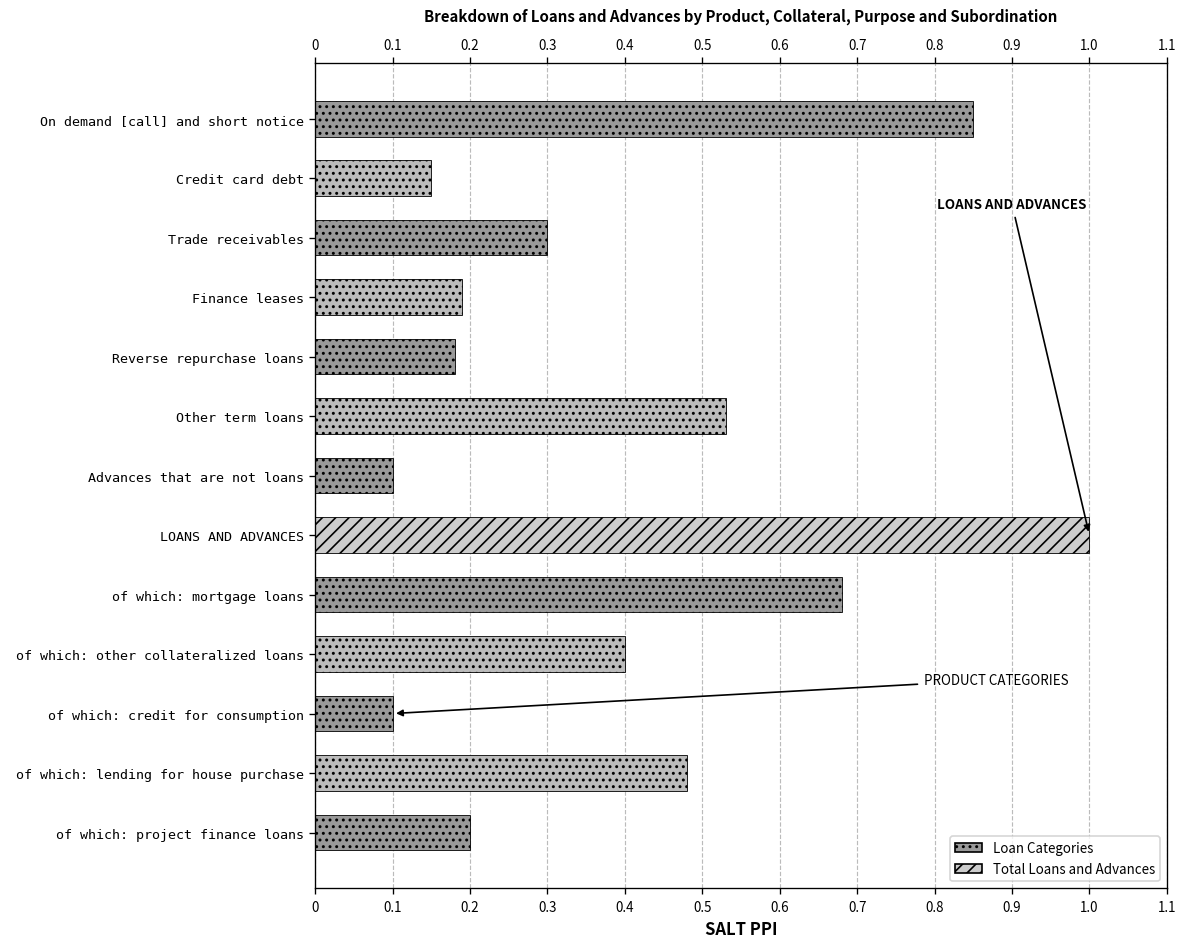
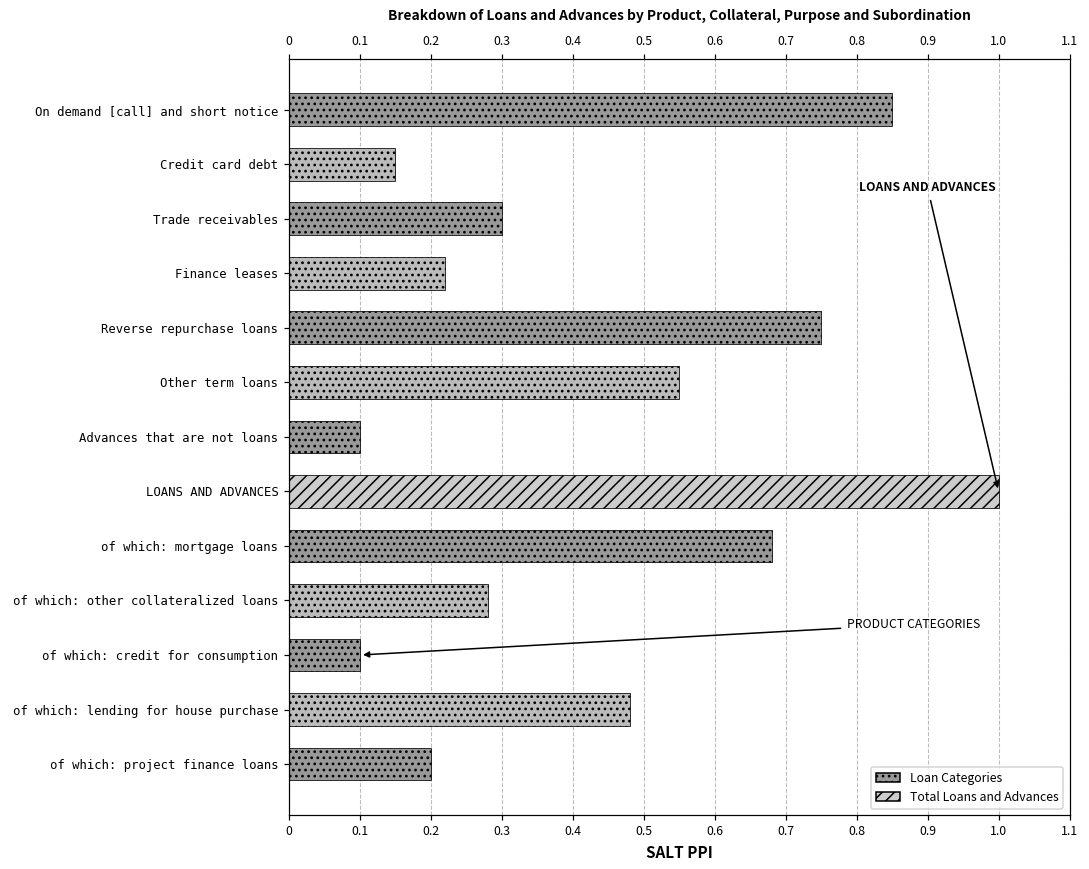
Finance leases: 0.19 -> 0.22
Reverse repurchase loans: 0.18 -> 0.75
Other term loans: 0.53 -> 0.55
of which: other collateralized loans: 0.40 -> 0.28
